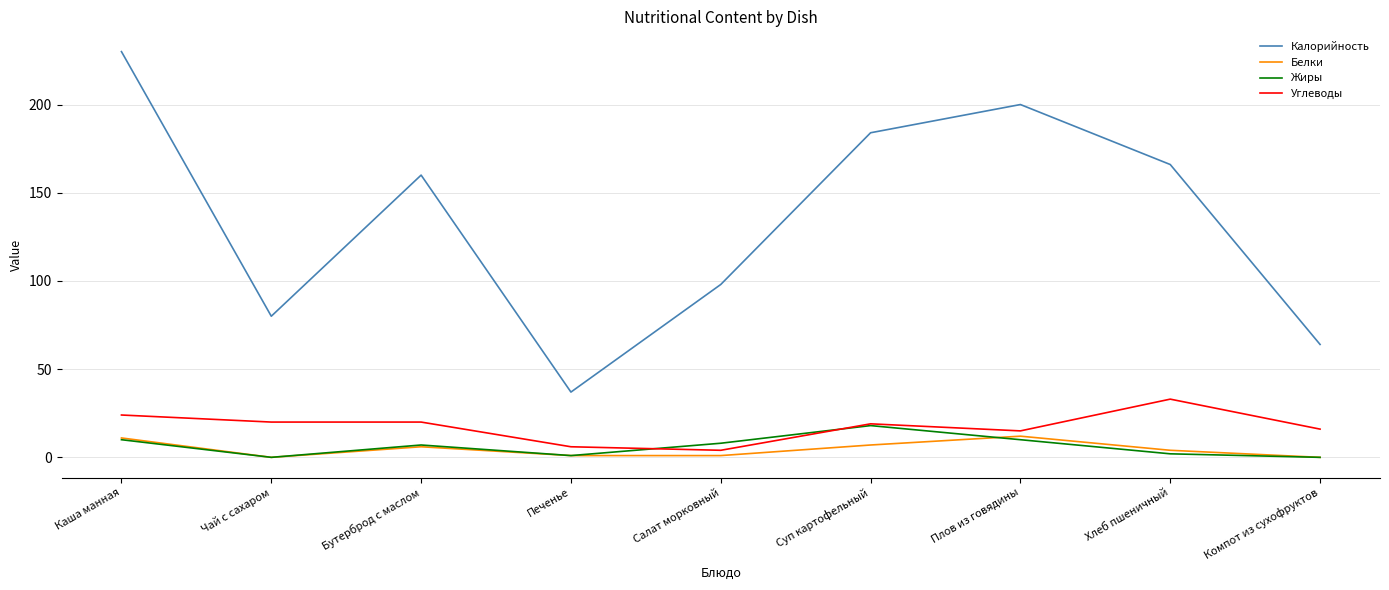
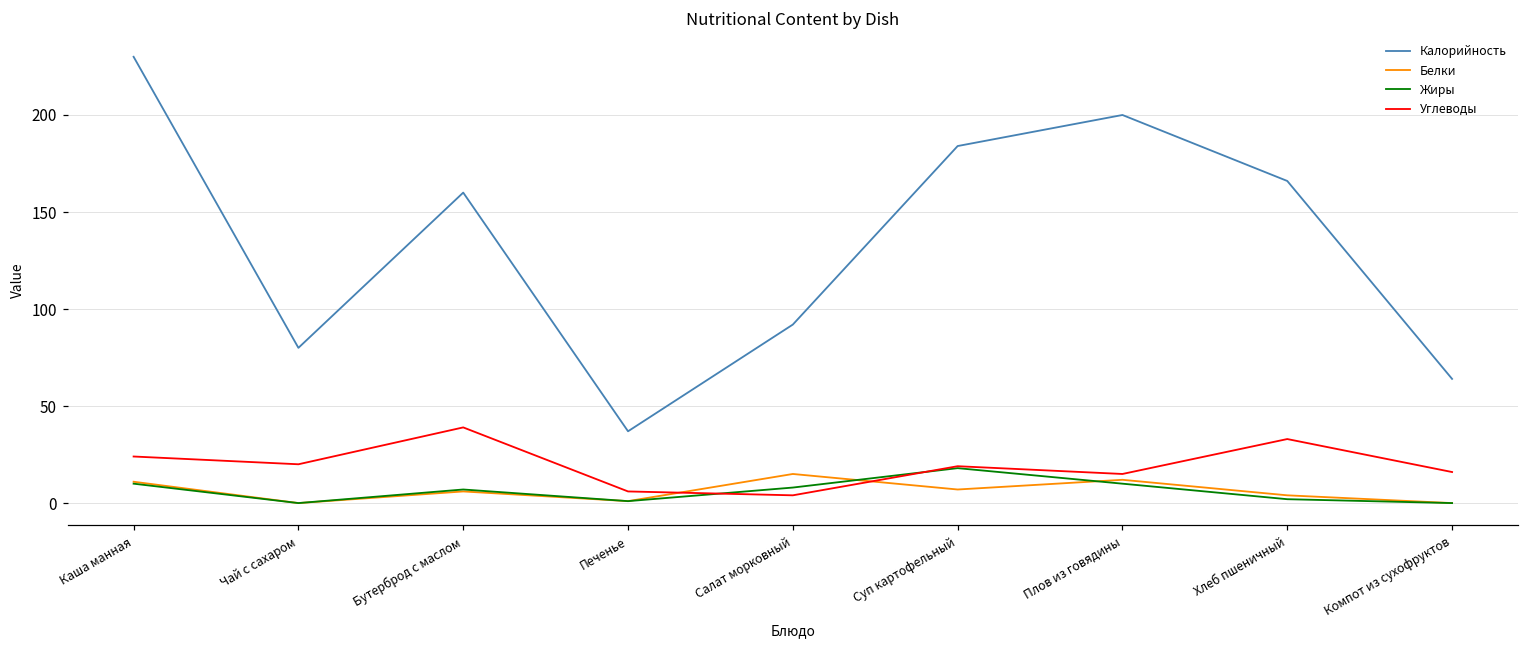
Углеводы, Бутерброд с маслом: 20 -> 39
Калорийность, Салат морковный: 98 -> 92
Белки, Салат морковный: 1 -> 15
